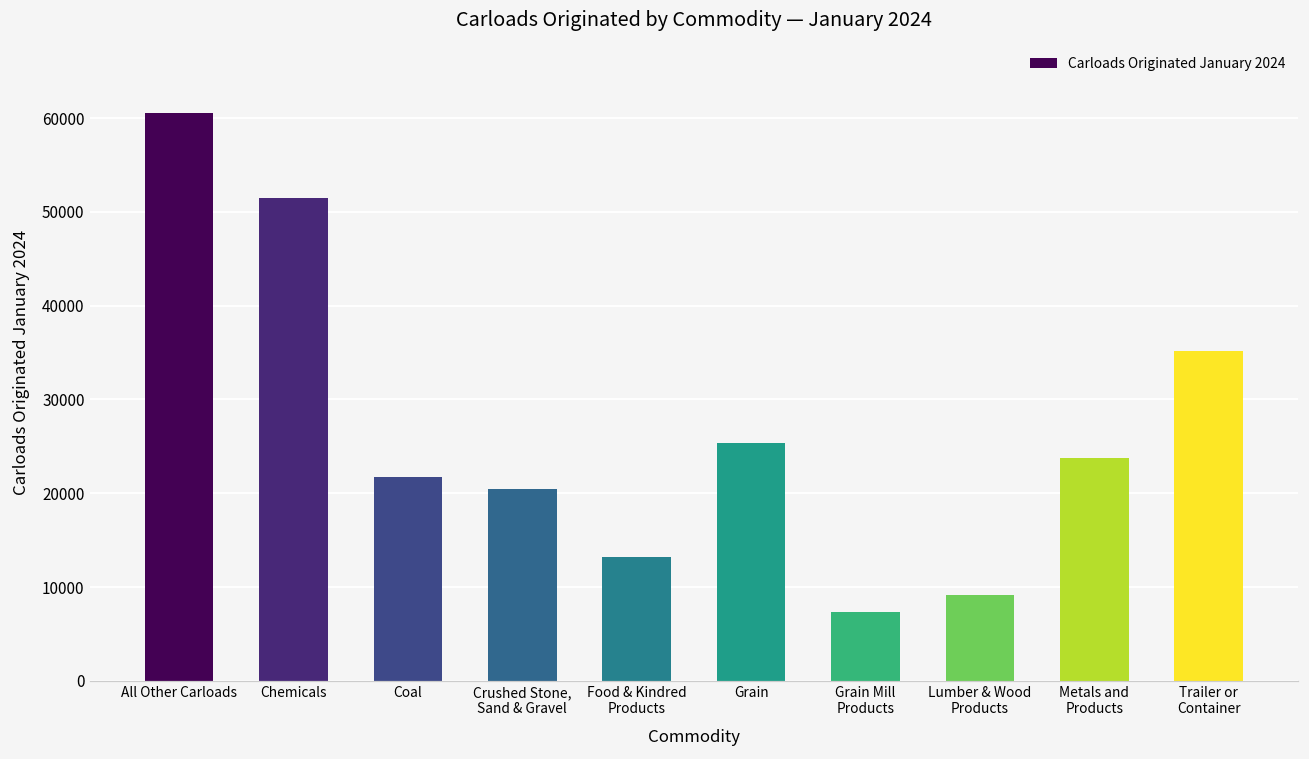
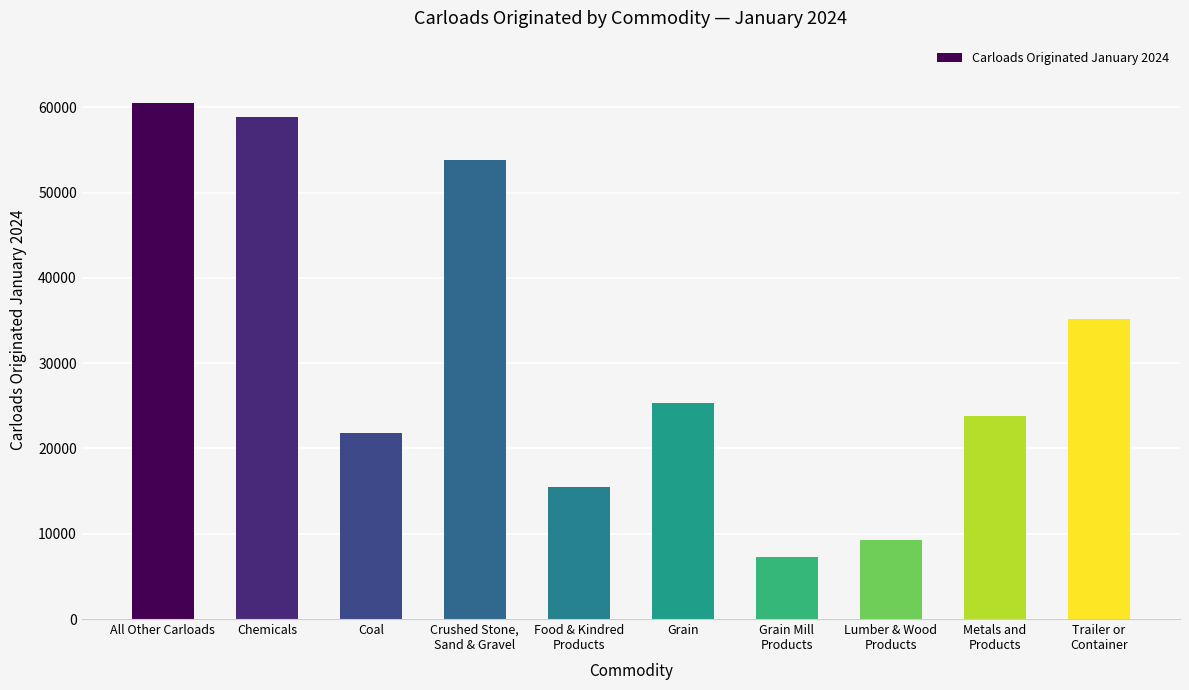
Chemicals: 51000 -> 59000
Crushed Stone, Sand & Gravel: 20000 -> 54000
Food & Kindred Products: 13000 -> 16000
